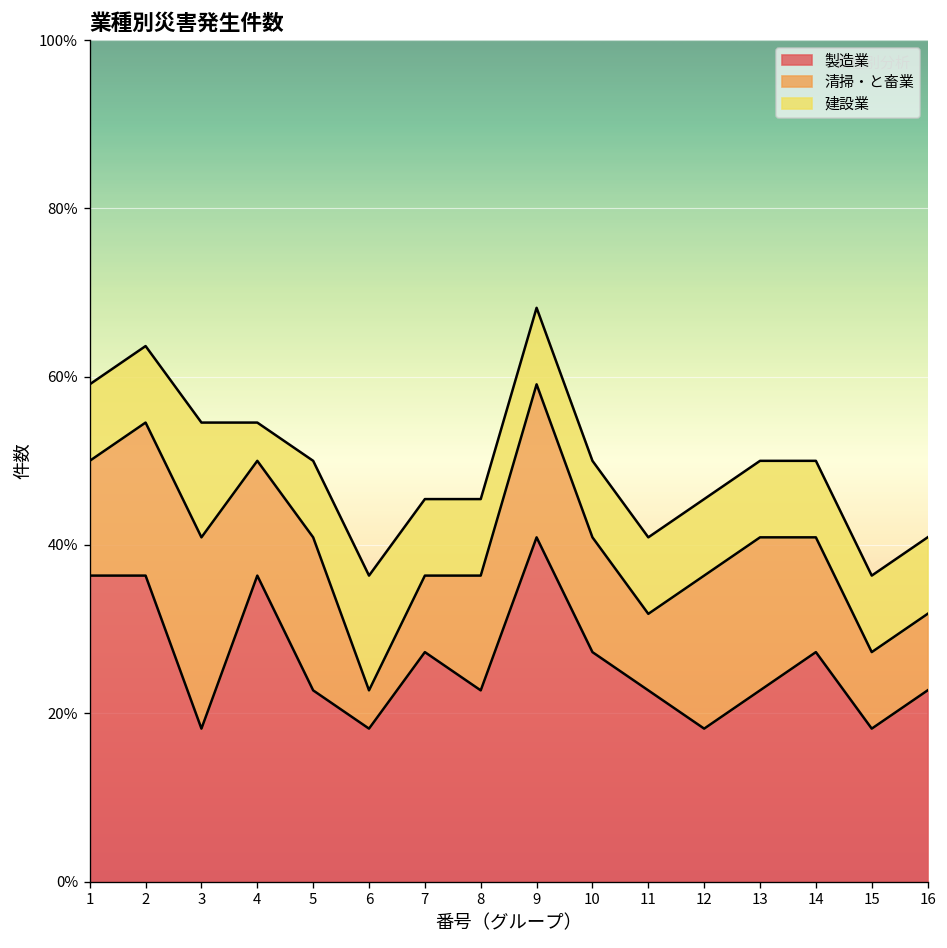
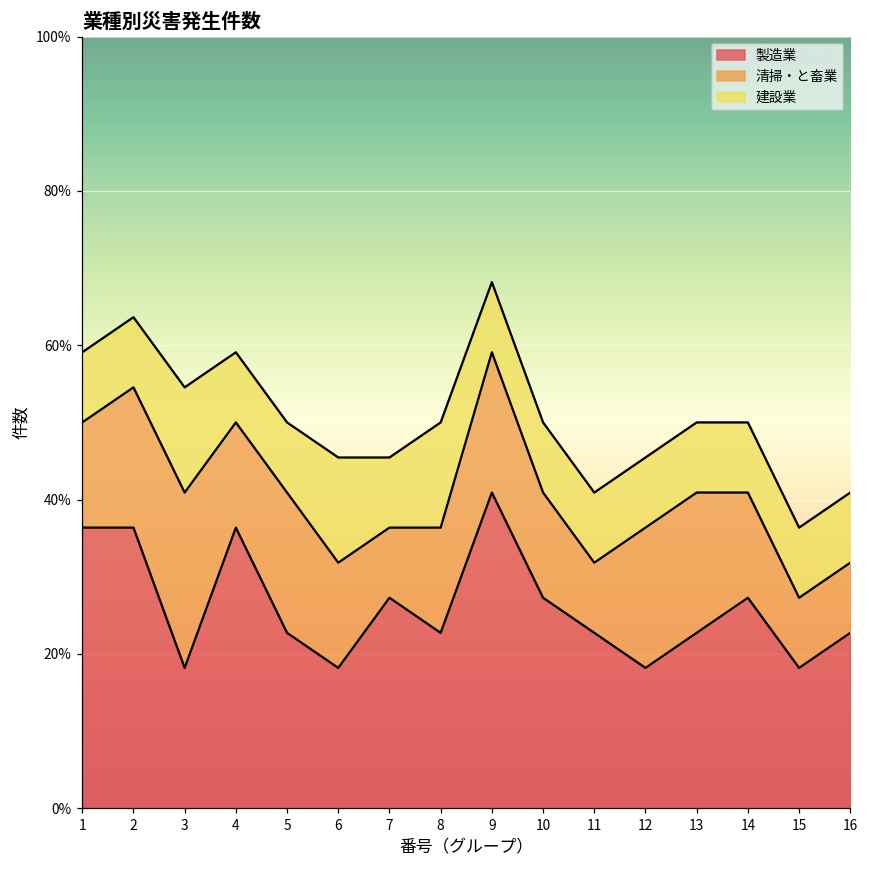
建設業, 4: 5% -> 9%
清掃・と畜業, 6: 5% -> 14%
建設業, 8: 9% -> 14%
